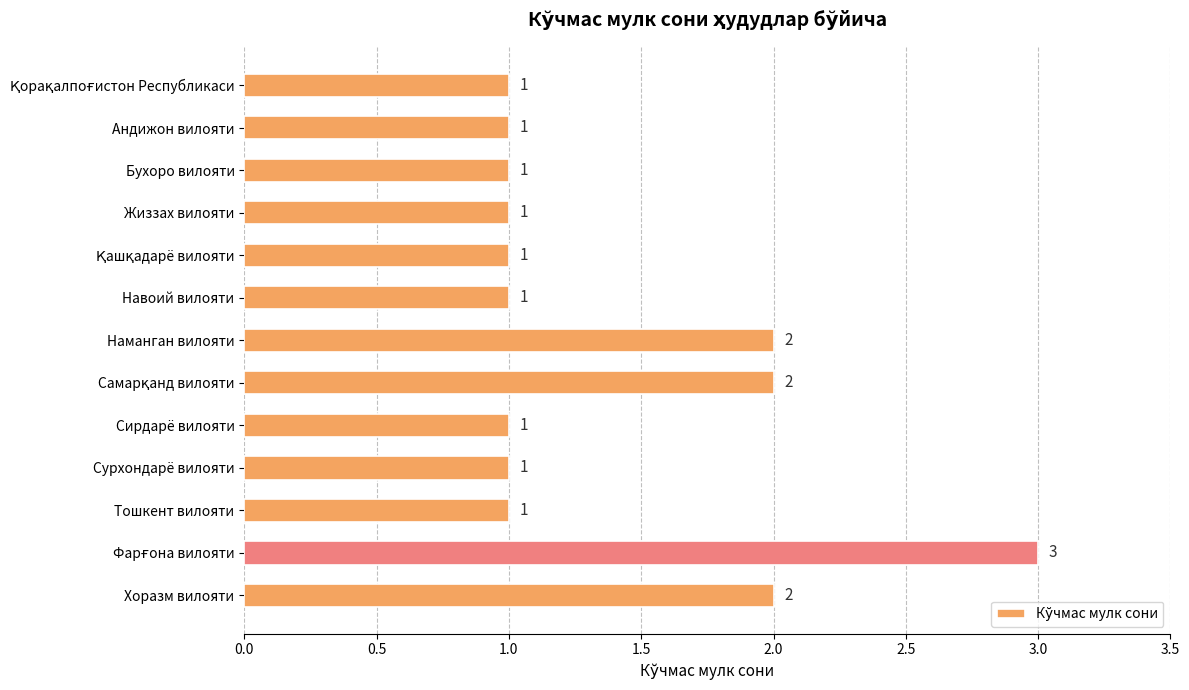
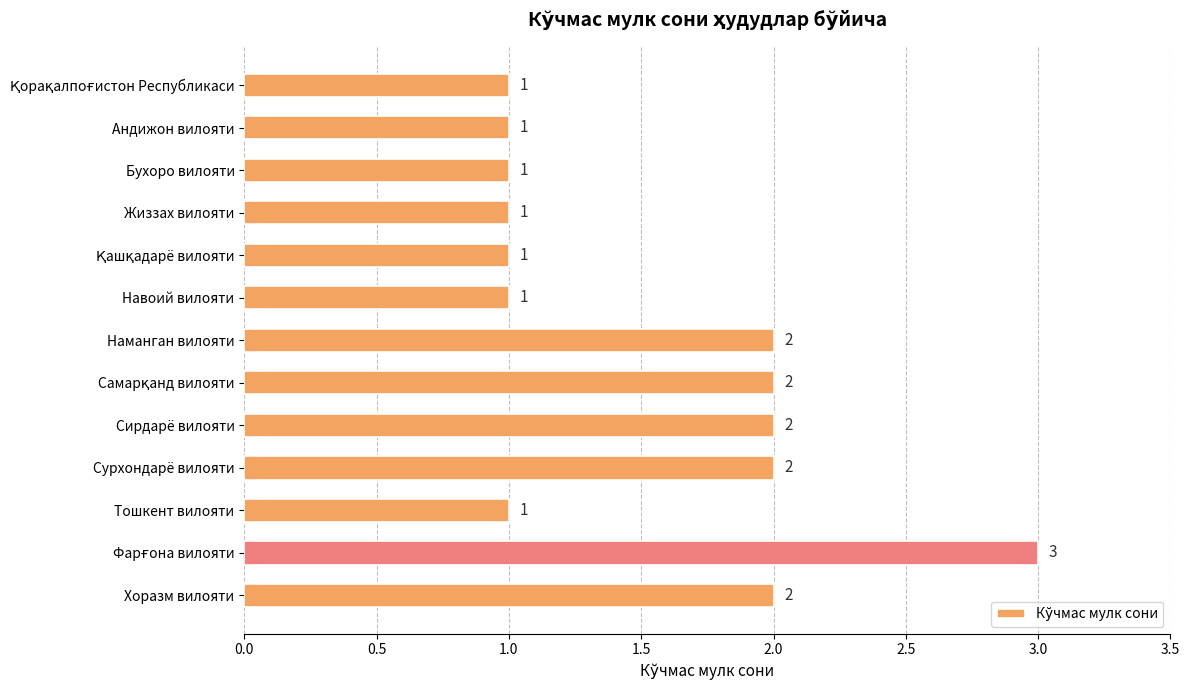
Сирдарё вилояти: 1 -> 2
Сурхондарё вилояти: 1 -> 2
